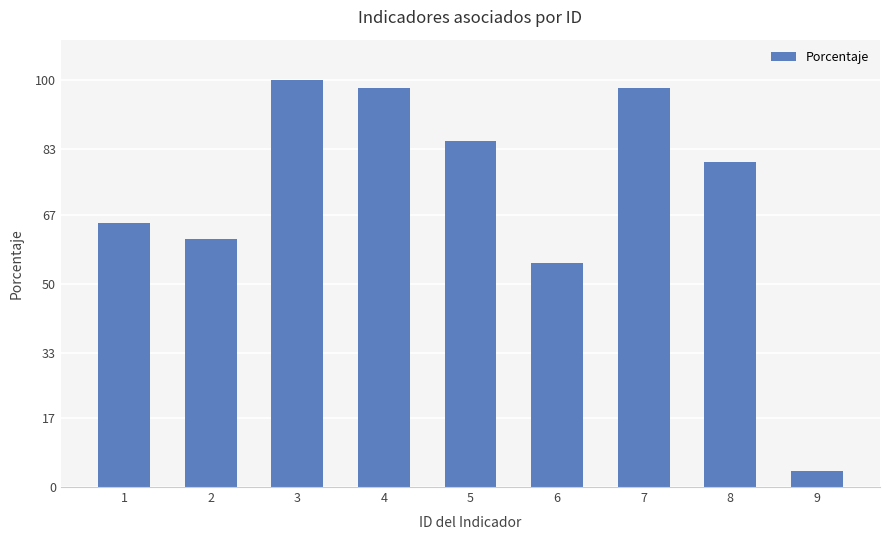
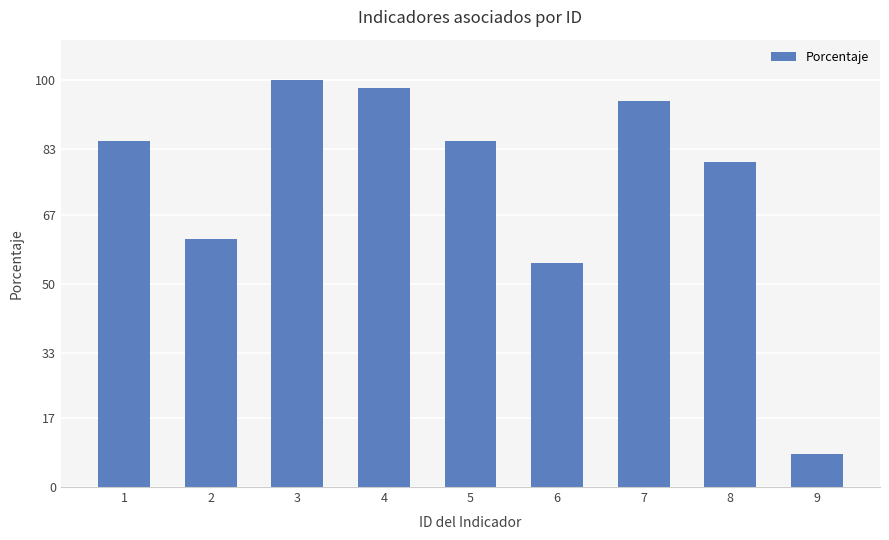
1: 65 -> 85
7: 98 -> 95
9: 4 -> 8
